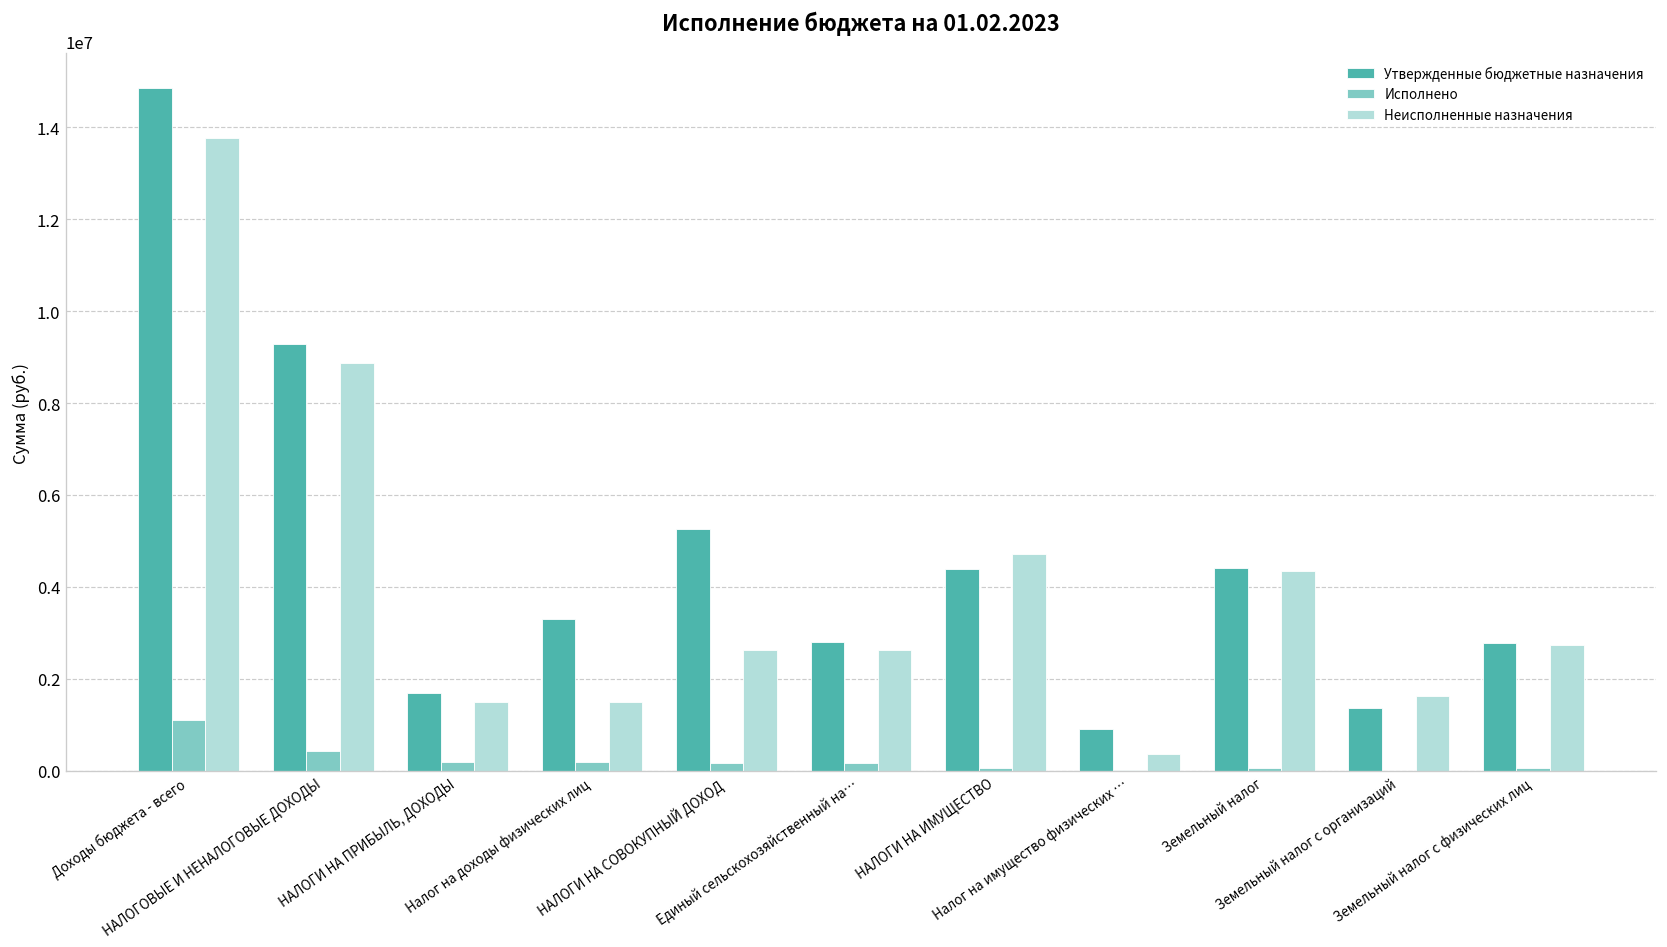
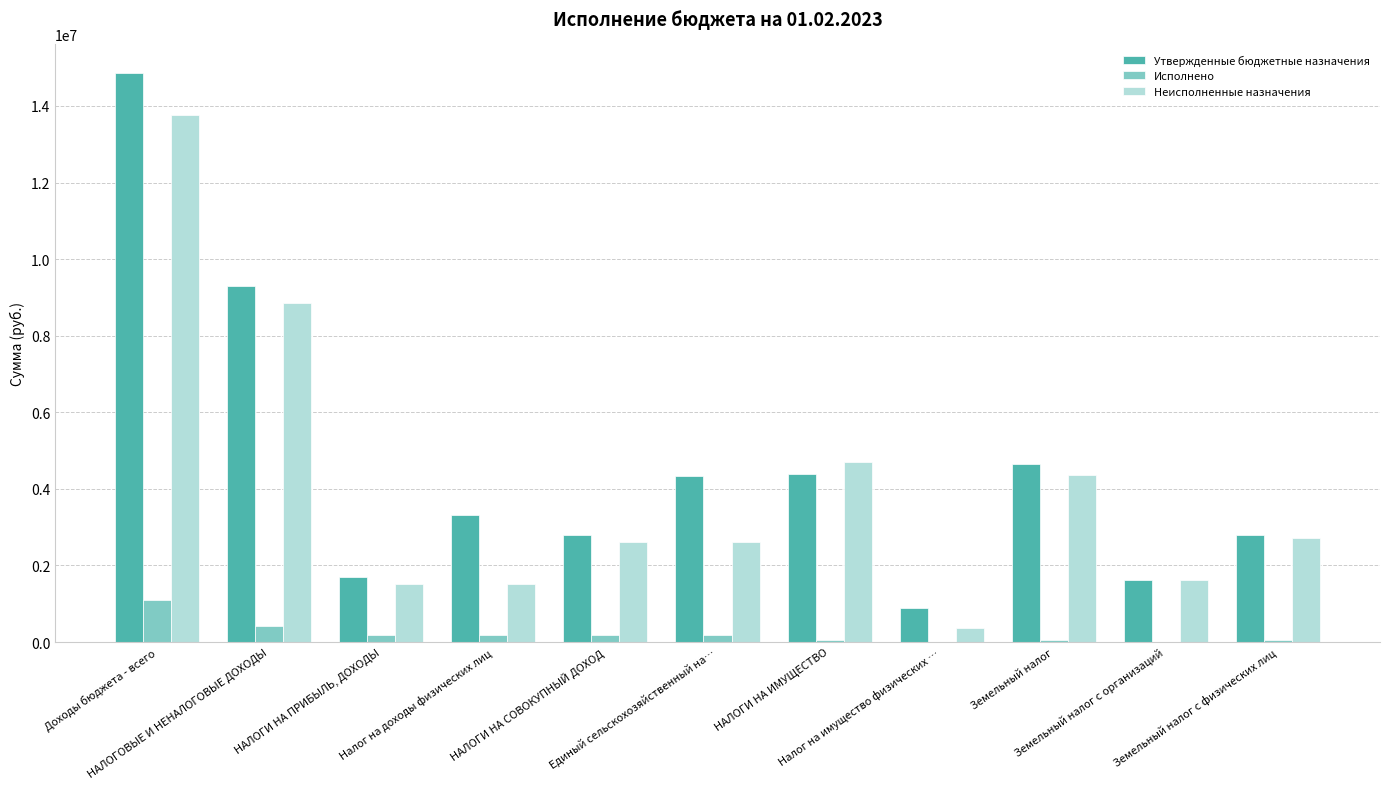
Утвержденные бюджетные назначения, НАЛОГИ НА СОВОКУПНЫЙ ДОХОД: 5300000 -> 2800000
Утвержденные бюджетные назначения, Единый сельскохозяйственный на…: 2800000 -> 4300000
Утвержденные бюджетные назначения, Земельный налог: 4400000 -> 4700000
Утвержденные бюджетные назначения, Земельный налог с организаций: 1400000 -> 1600000
